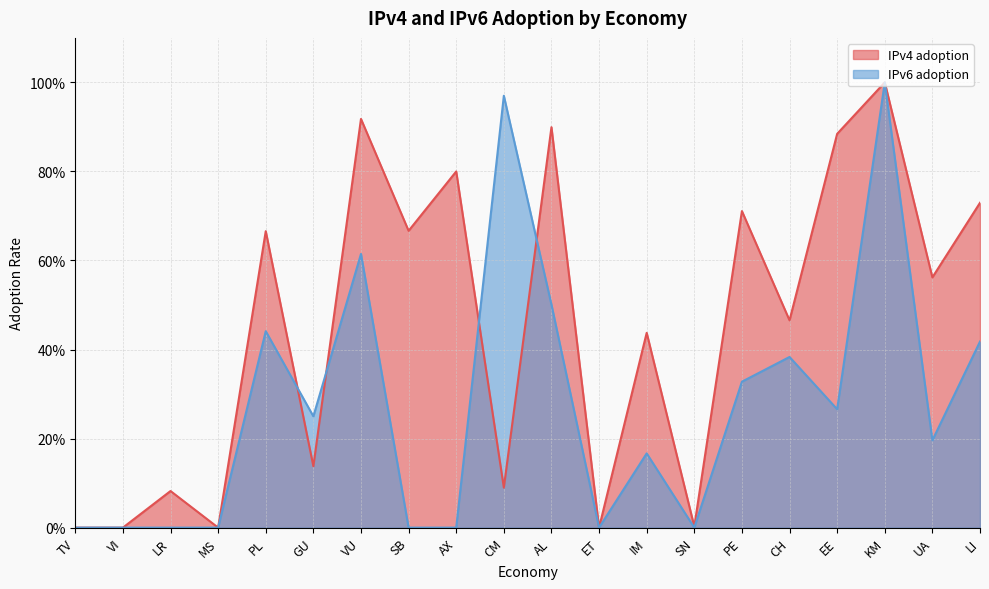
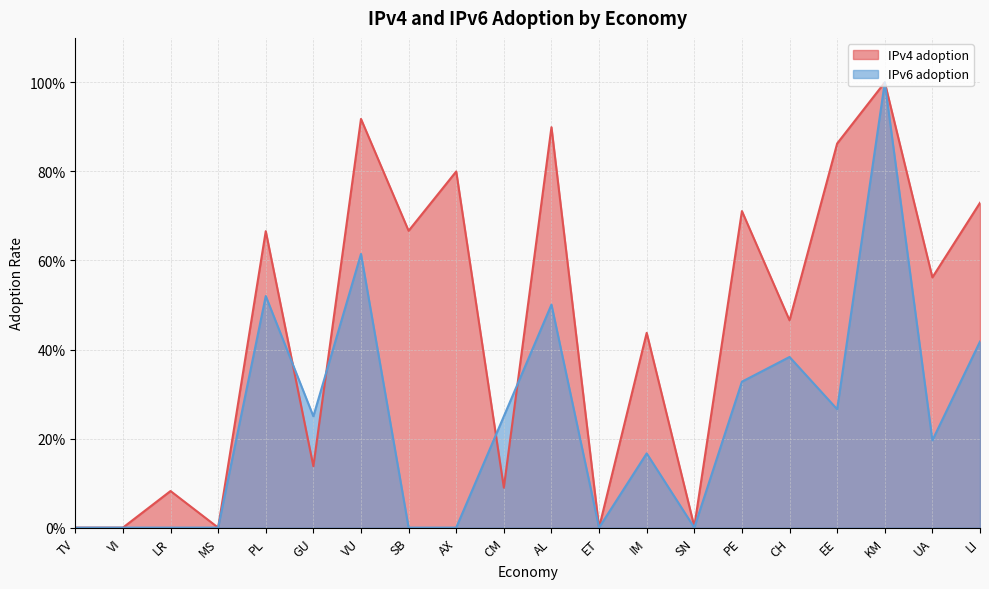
IPv6 adoption, PL: 44% -> 52%
IPv6 adoption, CM: 97% -> 25%
IPv4 adoption, EE: 88% -> 86%
